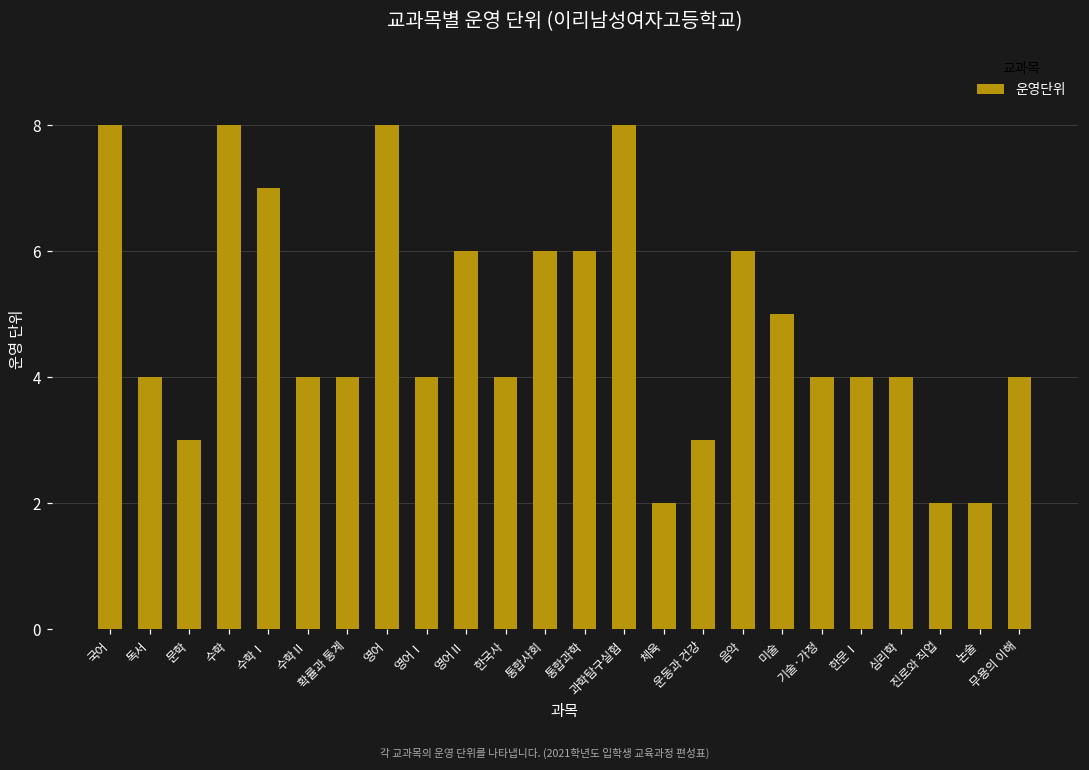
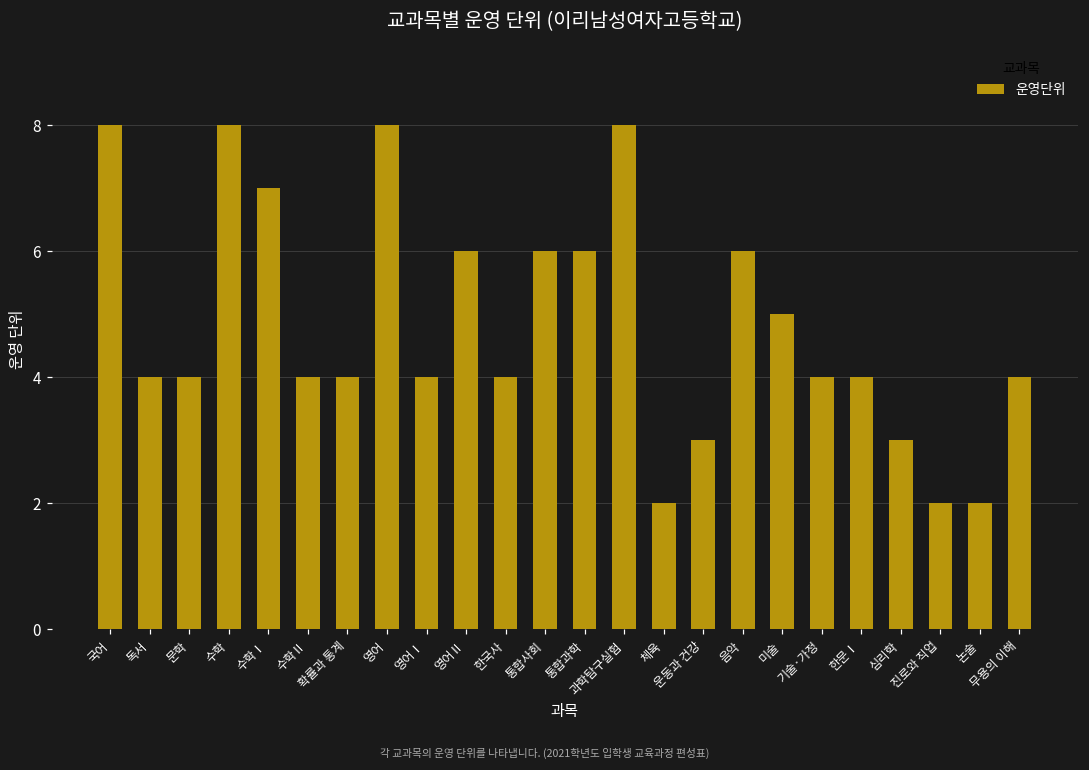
문학: 3 -> 4
심리학: 4 -> 3
